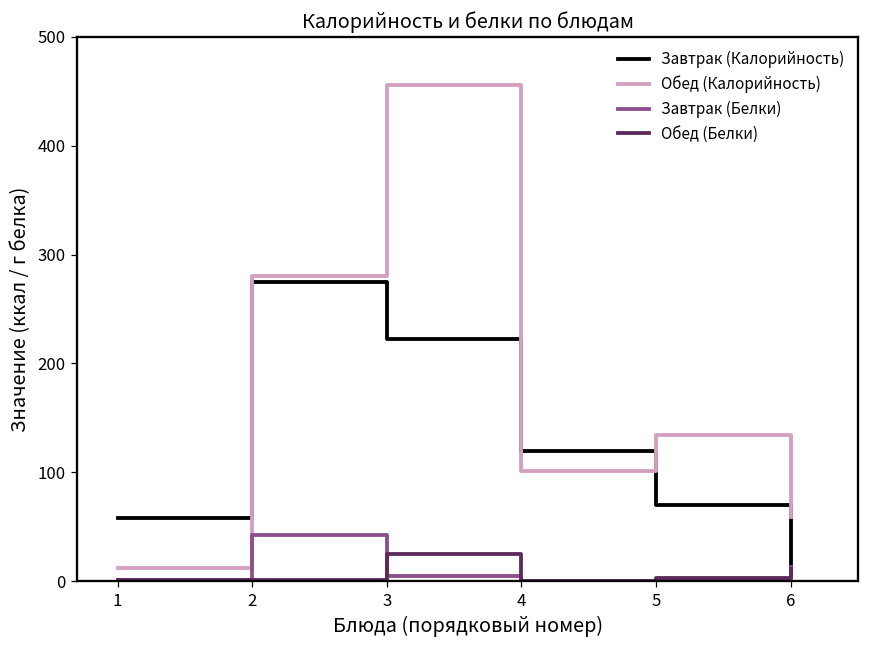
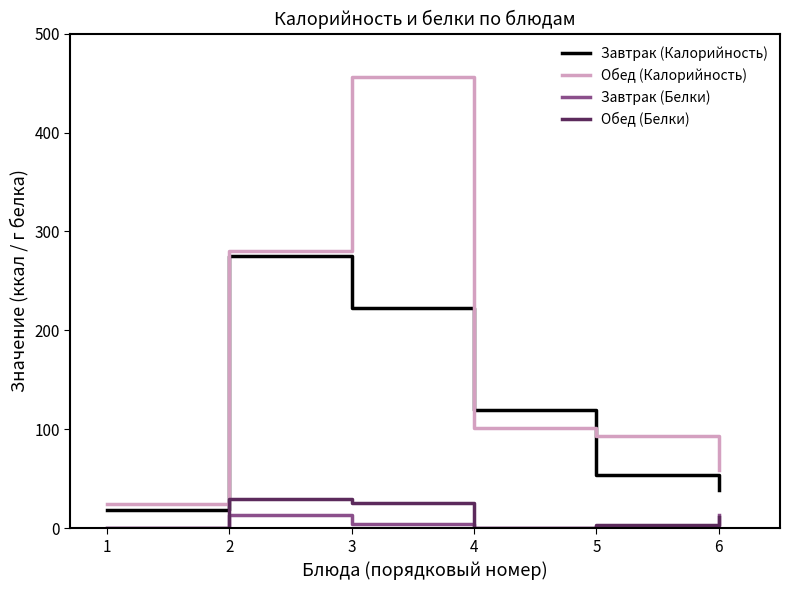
Завтрак (Калорийность), 1: 60 -> 20
Обед (Калорийность), 1: 10 -> 20
Завтрак (Белки), 2: 40 -> 10
Обед (Белки), 2: 0 -> 30
Завтрак (Калорийность), 5: 70 -> 50
Обед (Калорийность), 5: 130 -> 90
Завтрак (Калорийность), 6: 10 -> 40
